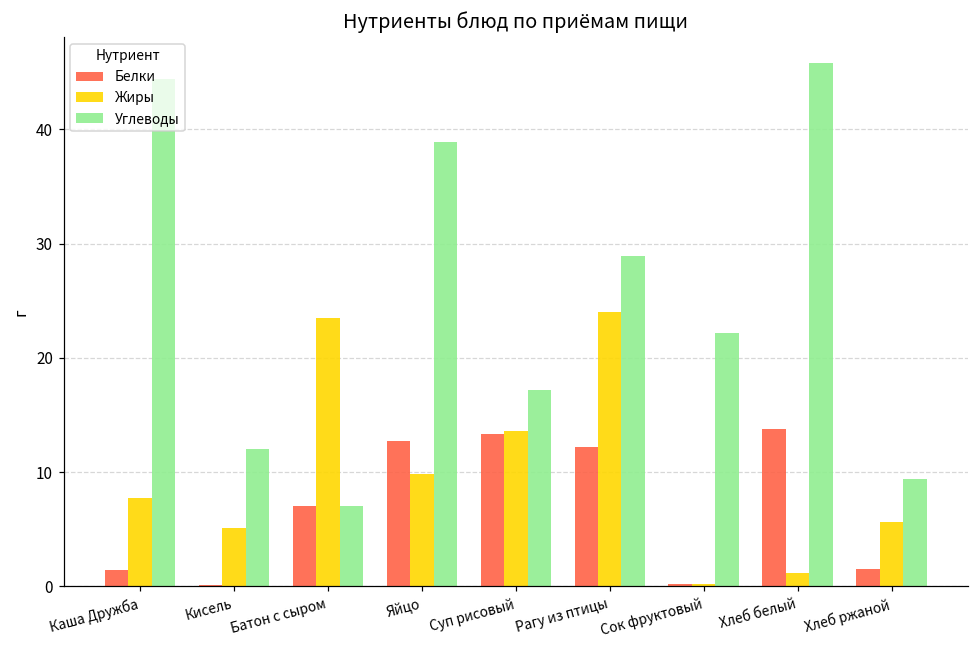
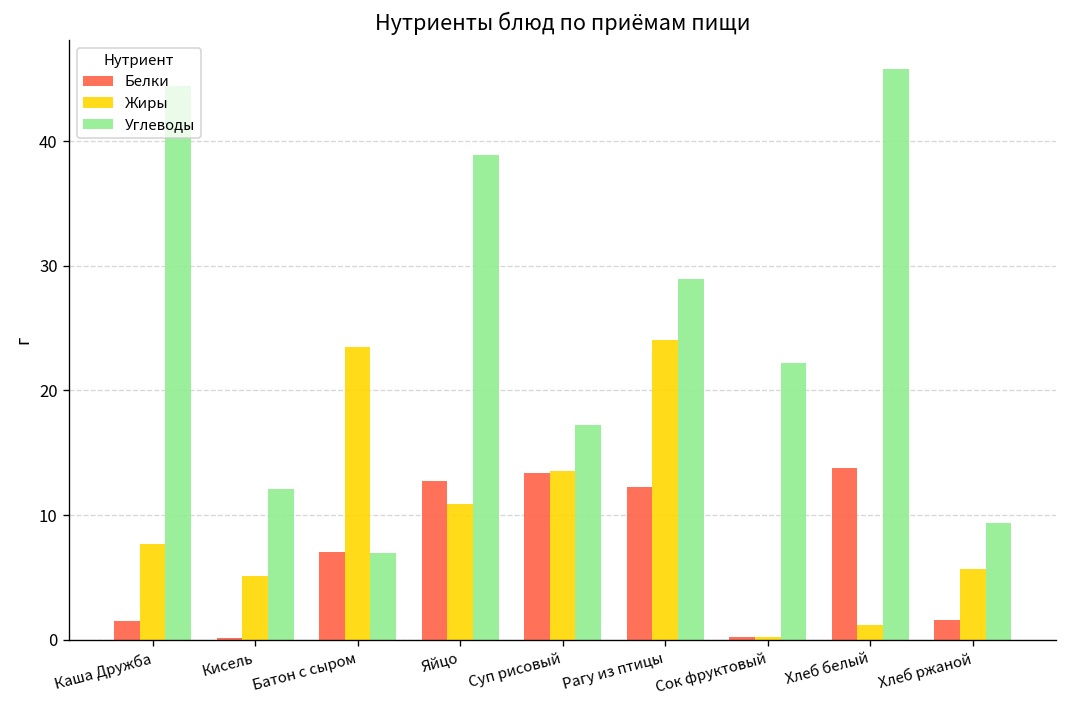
Жиры, Яйцо: 9.8 -> 10.9
